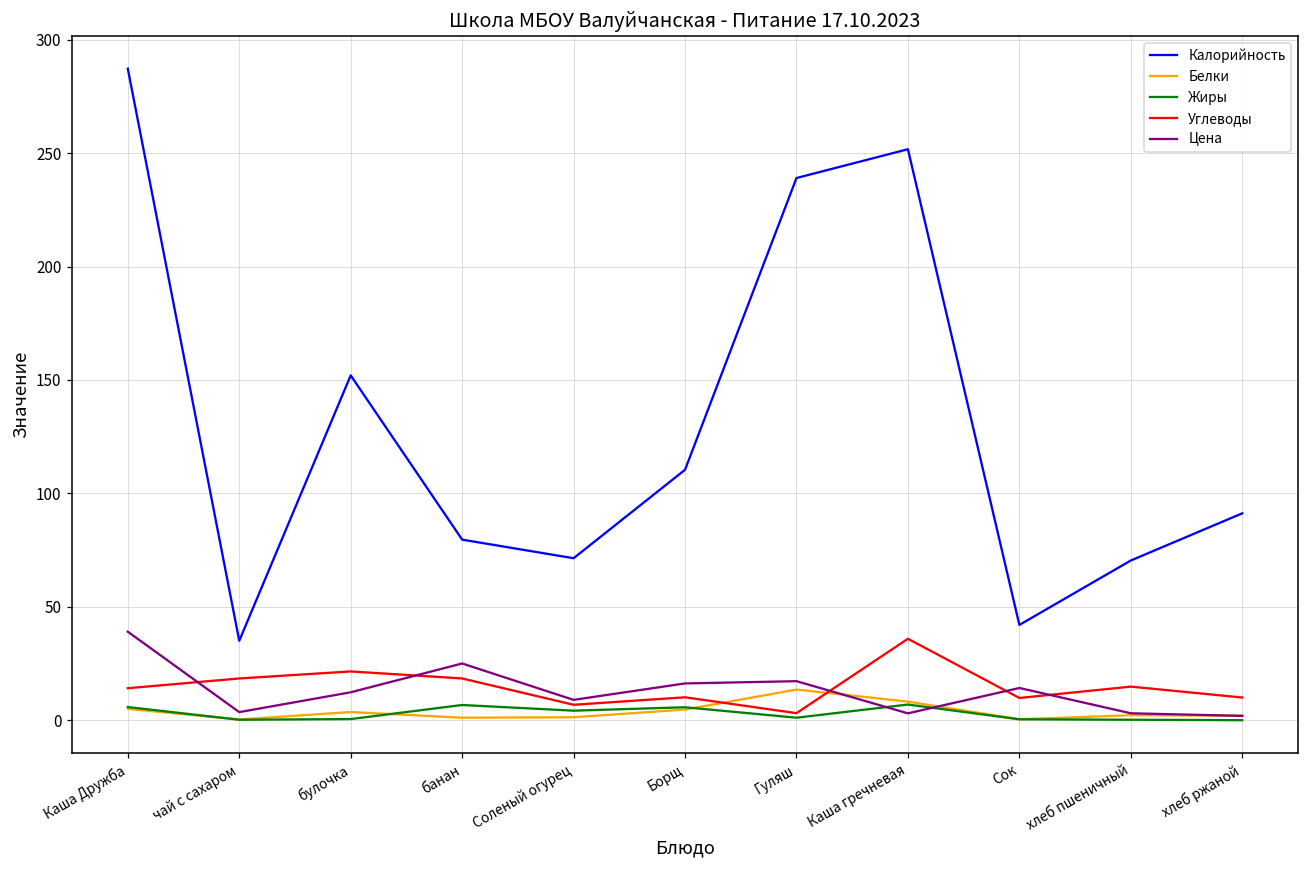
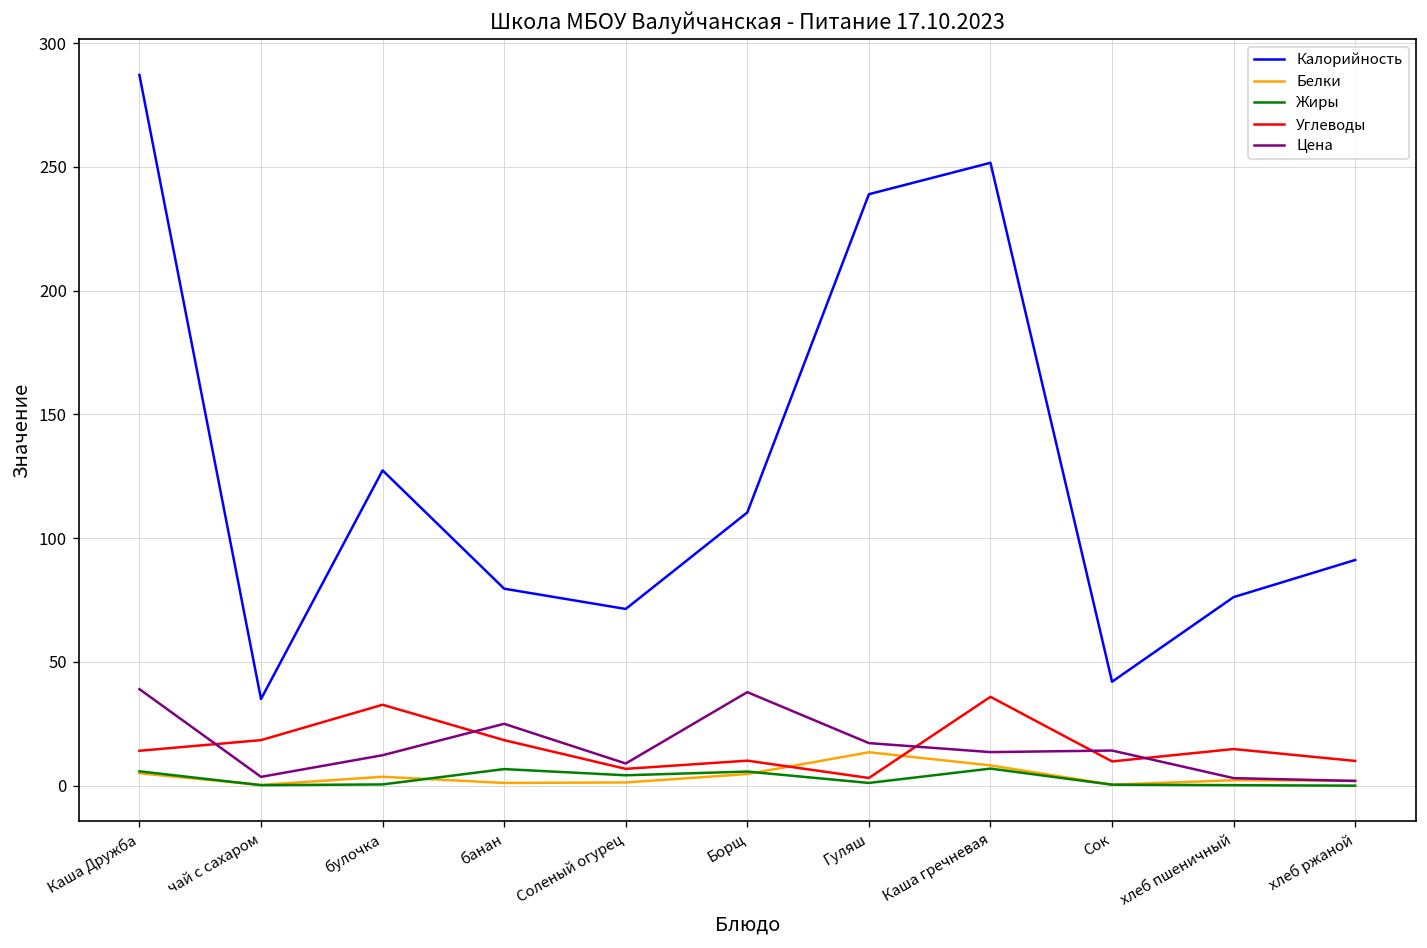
Калорийность, булочка: 152 -> 127
Углеводы, булочка: 22 -> 33
Цена, Борщ: 16 -> 38
Цена, Каша гречневая: 3 -> 14
Калорийность, хлеб пшеничный: 70 -> 76
